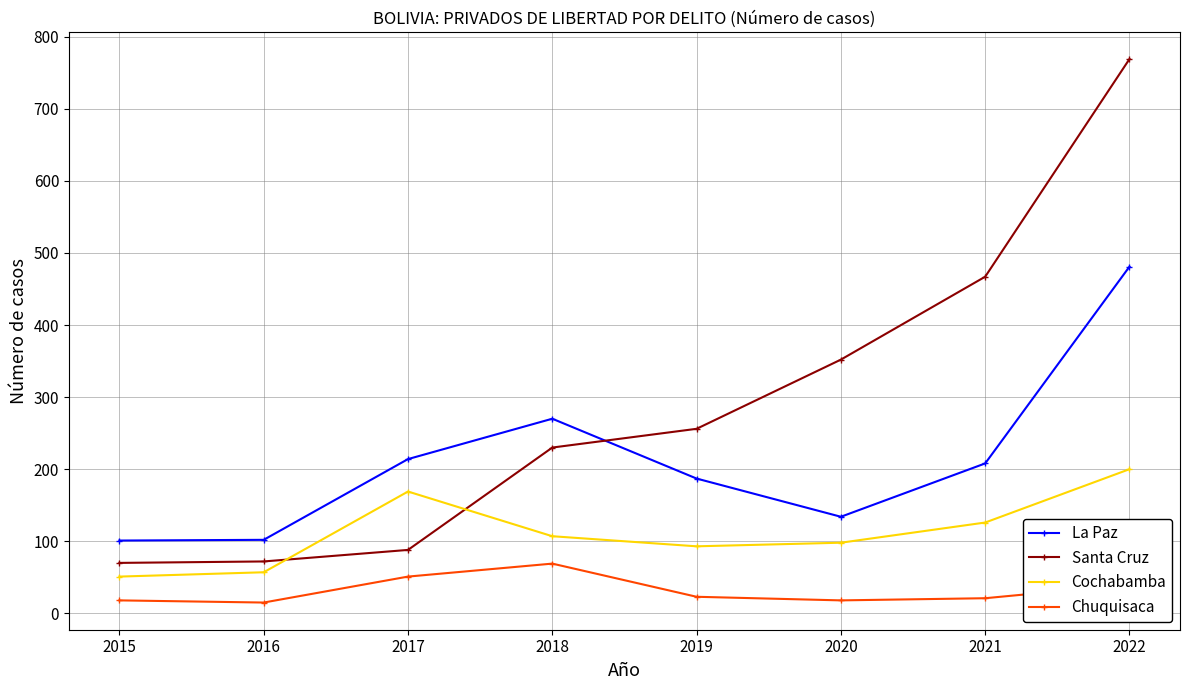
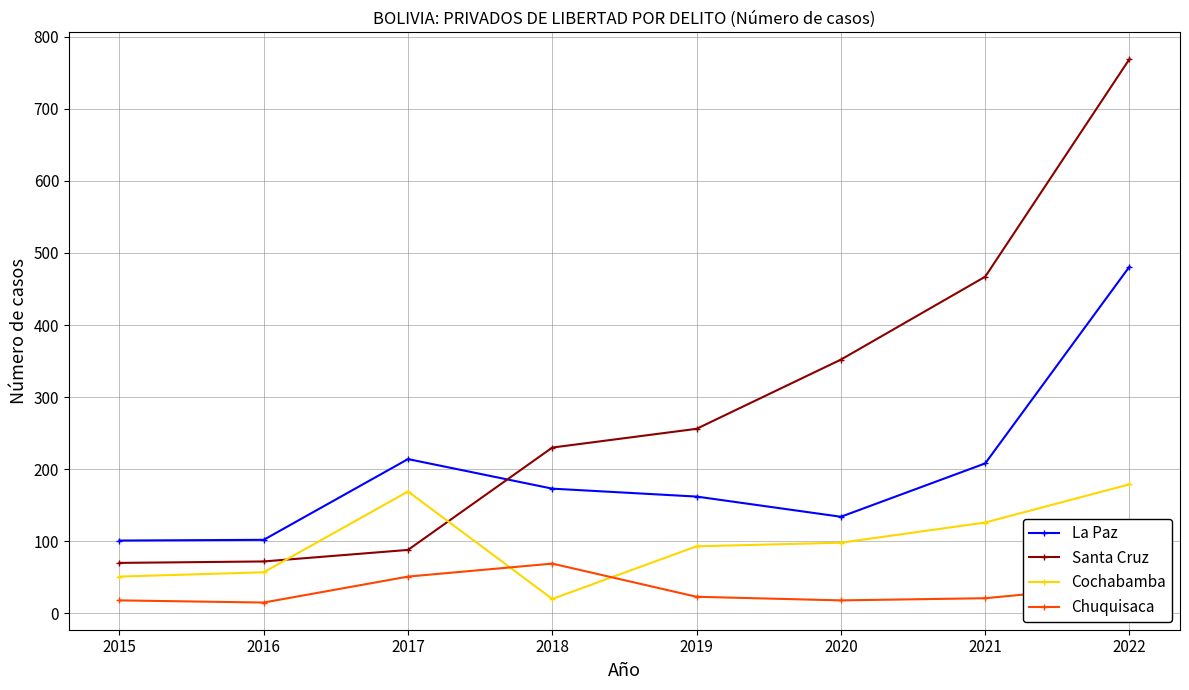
La Paz, 2018: 270 -> 170
Cochabamba, 2018: 110 -> 20
La Paz, 2019: 190 -> 160
Cochabamba, 2022: 200 -> 180
